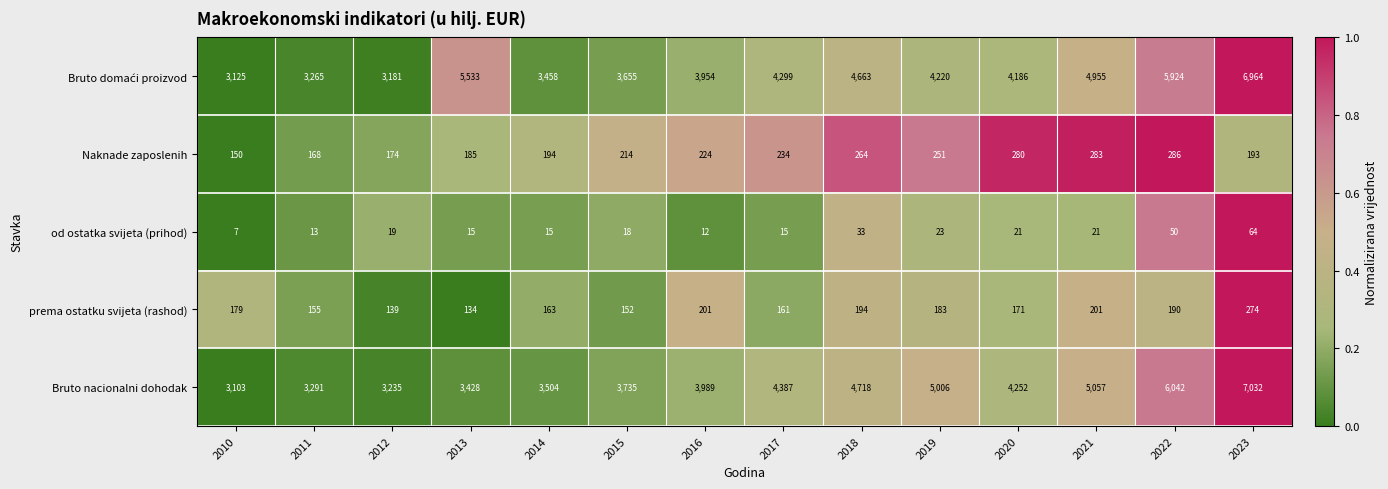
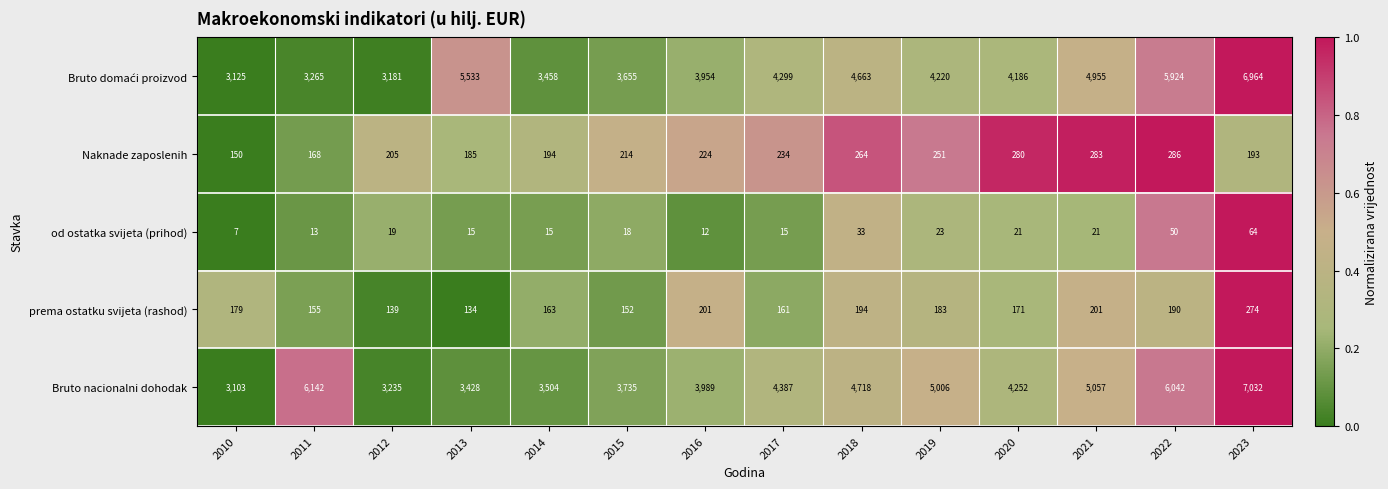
Naknade zaposlenih, 2012: 174 -> 205
Bruto nacionalni dohodak, 2011: 3,291 -> 6,142
